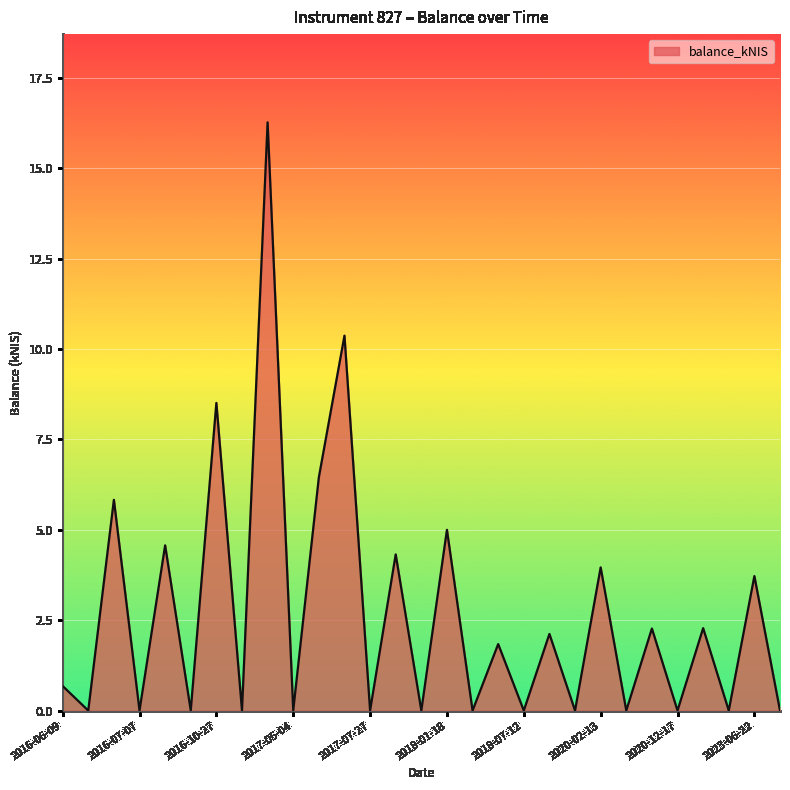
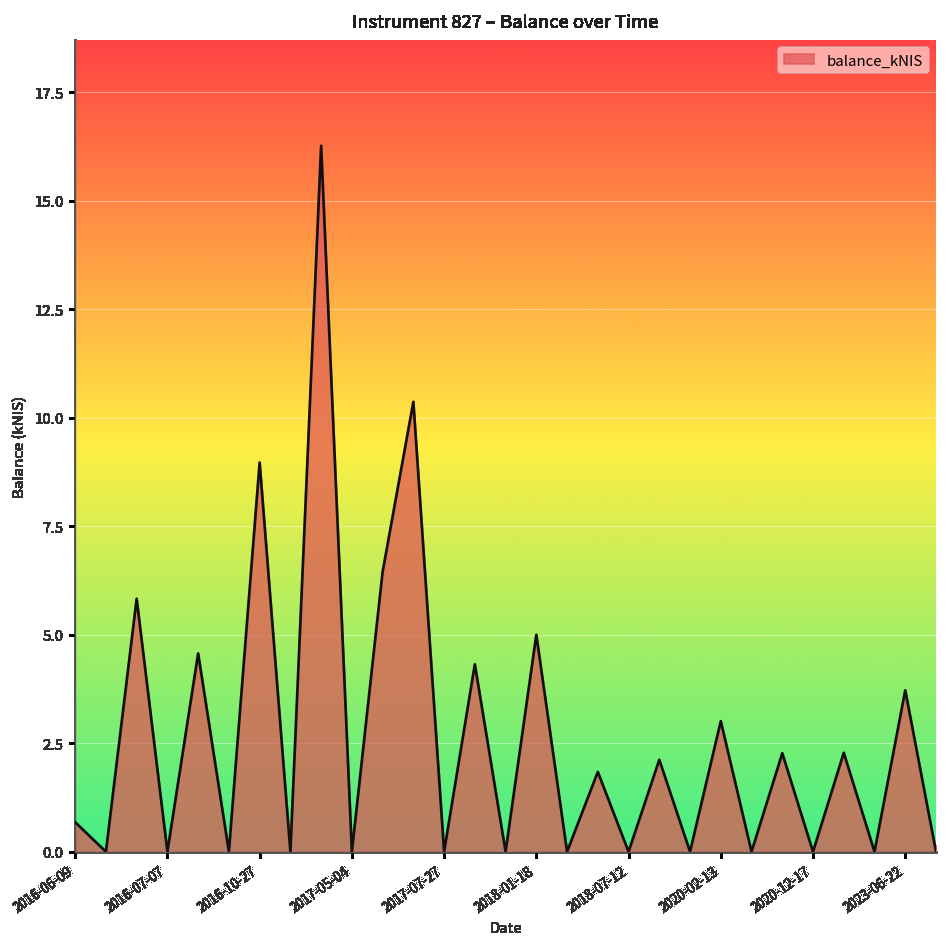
2016-10-27: 8.5 -> 9.0
2020-02-13: 4.0 -> 3.0
